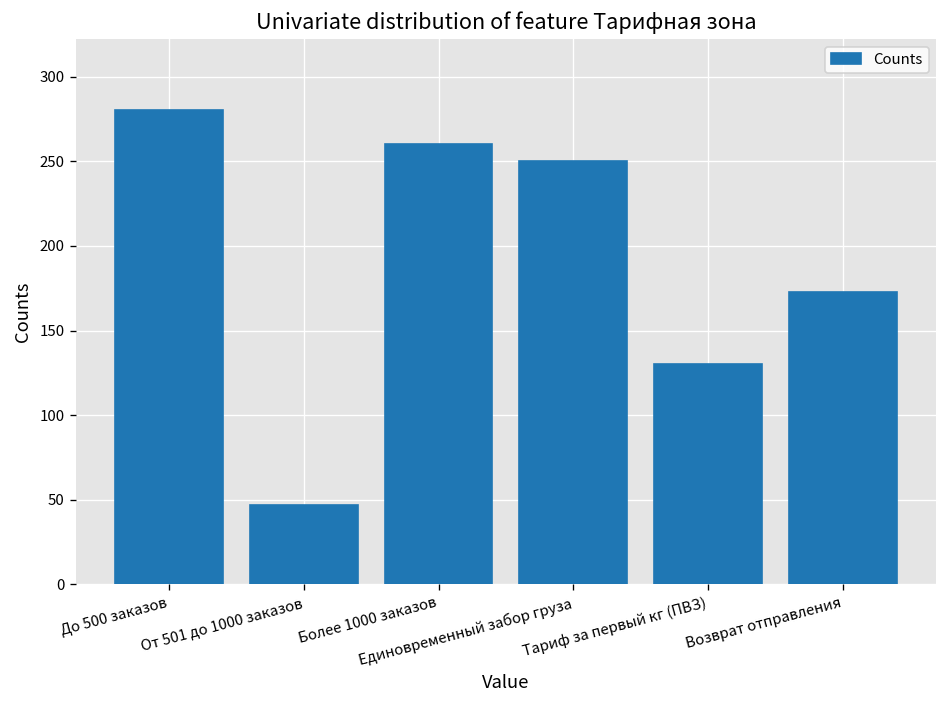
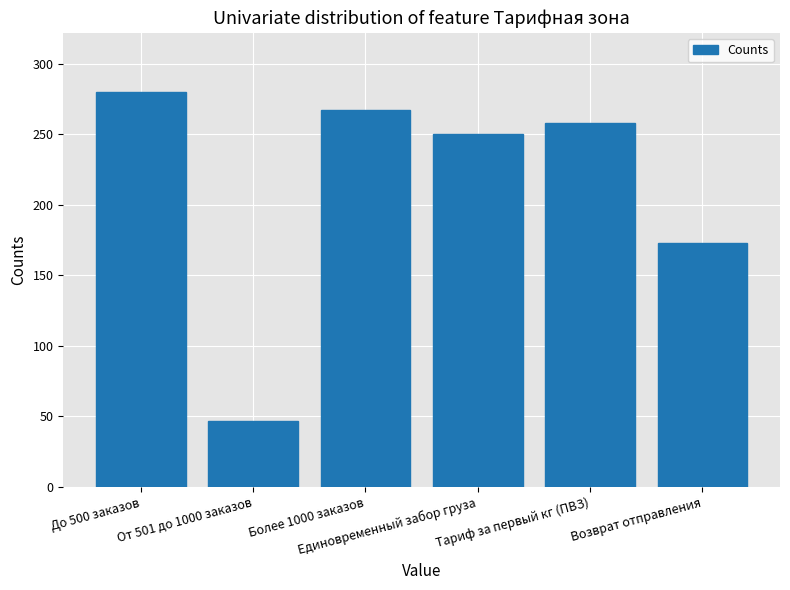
Более 1000 заказов: 260 -> 267
Тариф за первый кг (ПВЗ): 130 -> 258
